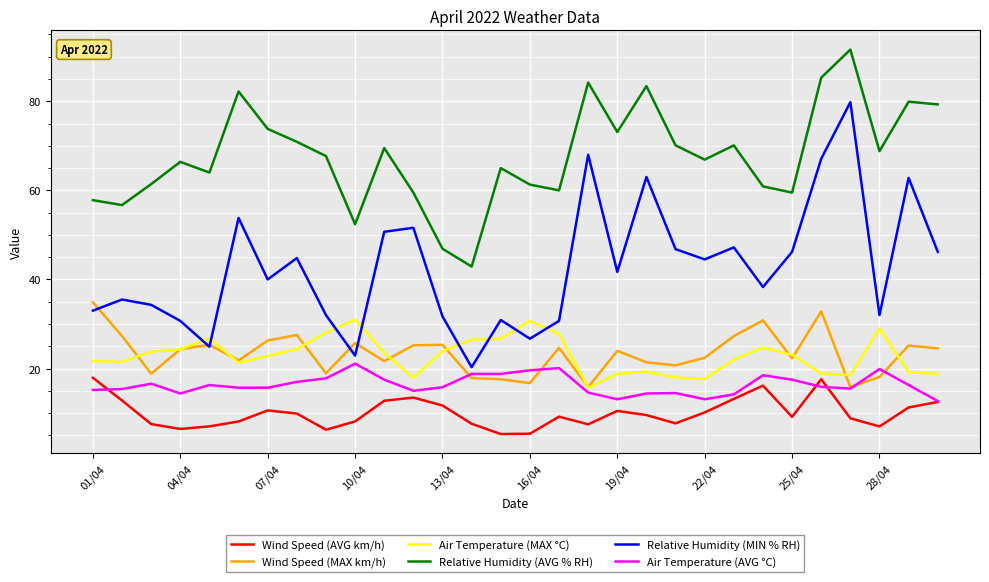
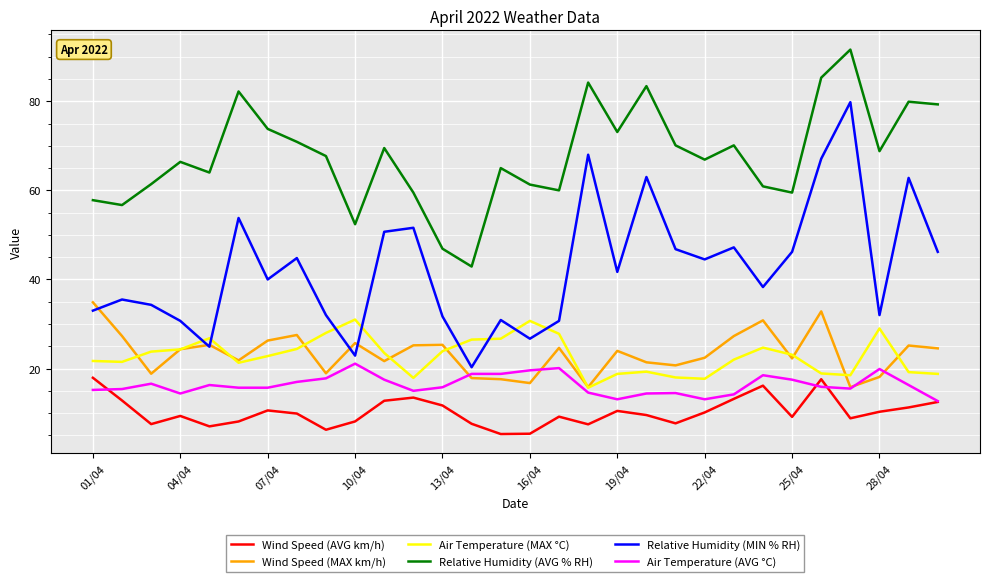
Wind Speed (AVG km/h), 04/04: 6 -> 9
Wind Speed (AVG km/h), 28/04: 7 -> 10
